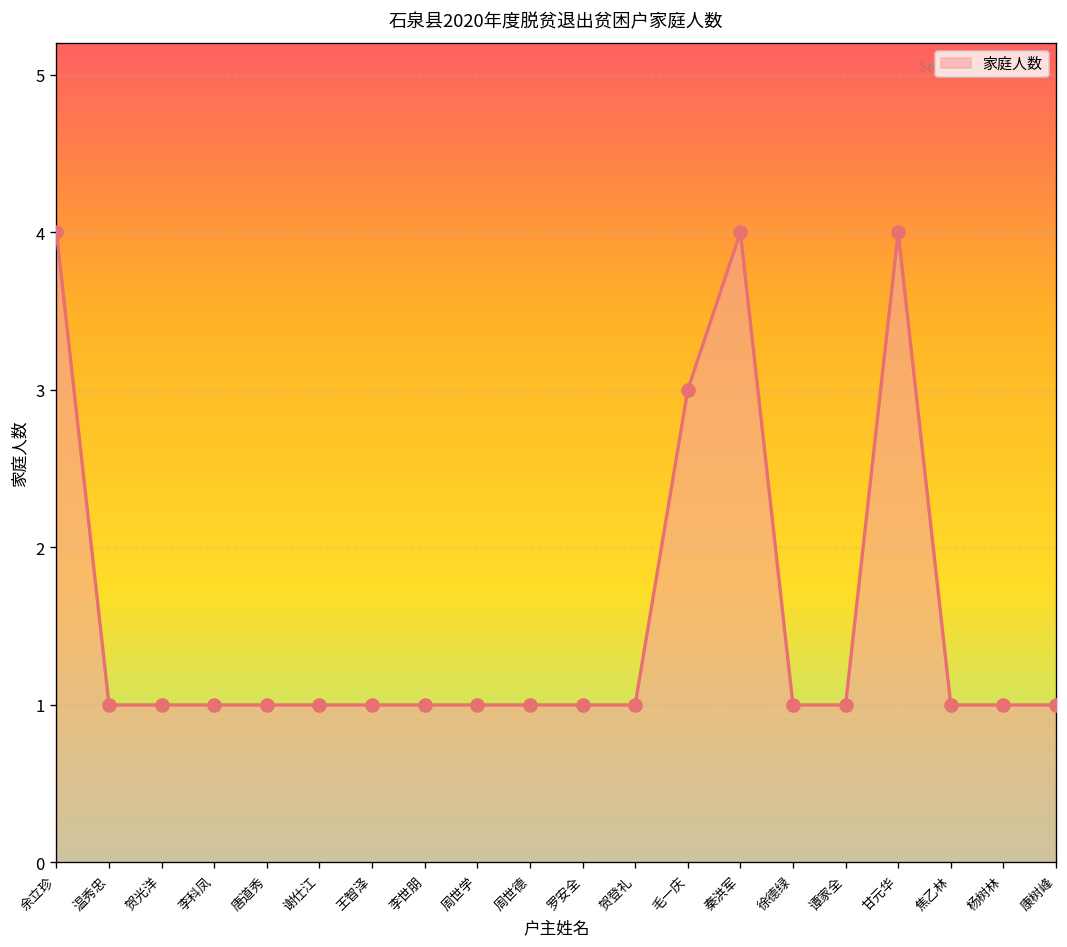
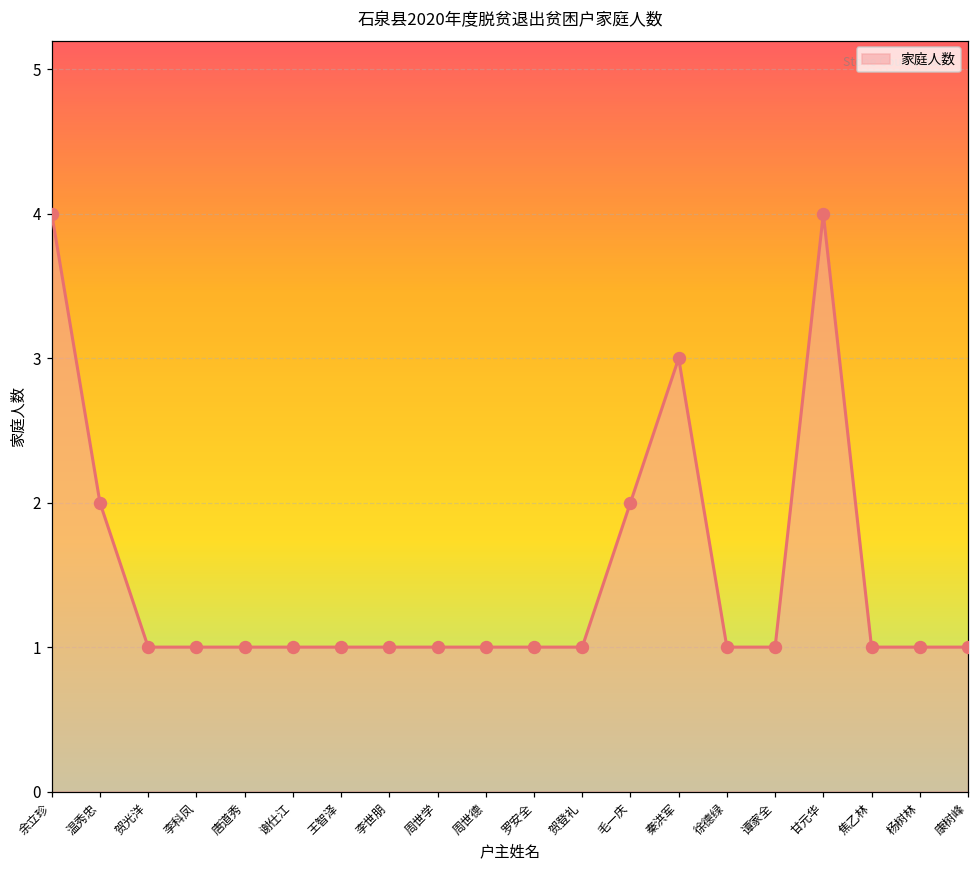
温秀忠: 1 -> 2
毛一庆: 3 -> 2
秦洪军: 4 -> 3
